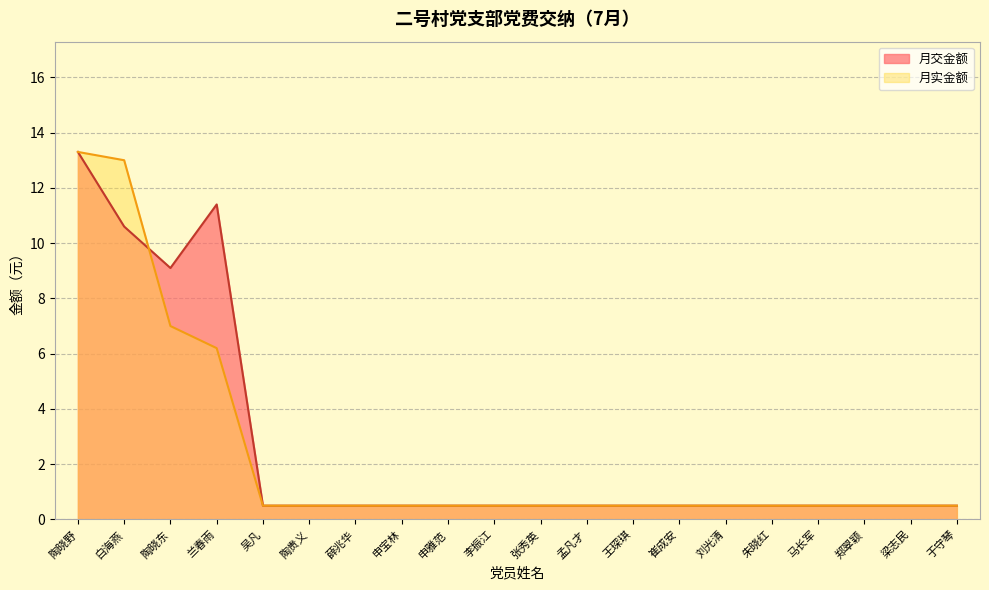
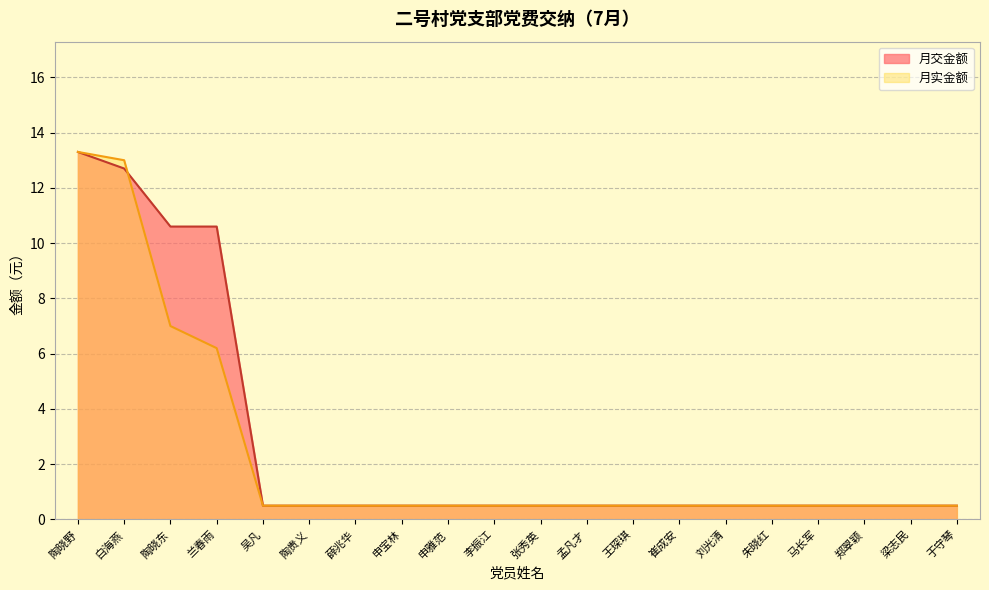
月交金额, 白海燕: 10.6 -> 12.7
月交金额, 陶晓东: 9.1 -> 10.6
月交金额, 兰春雨: 11.4 -> 10.6
